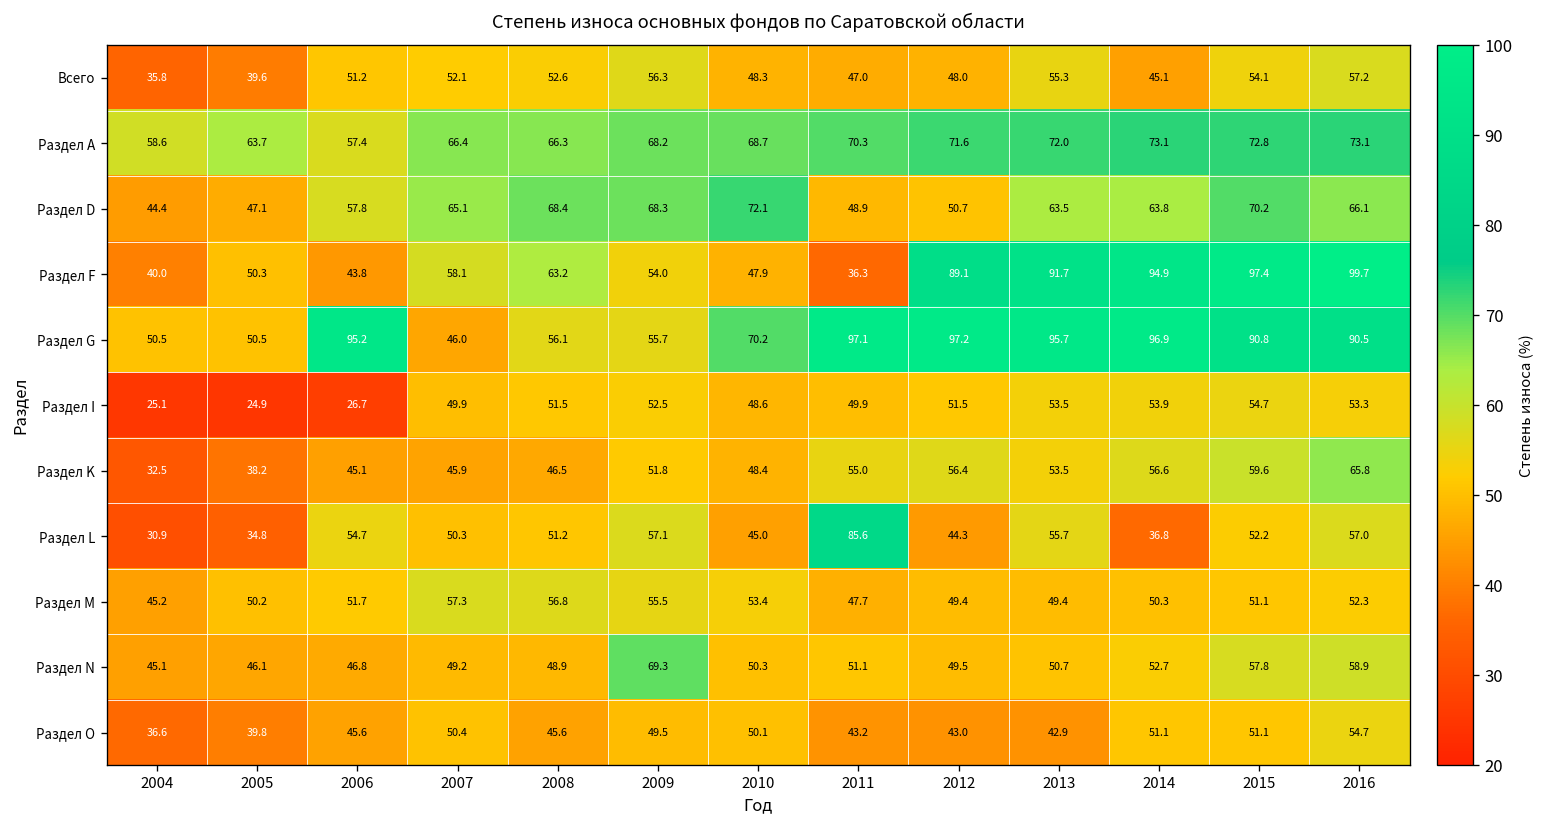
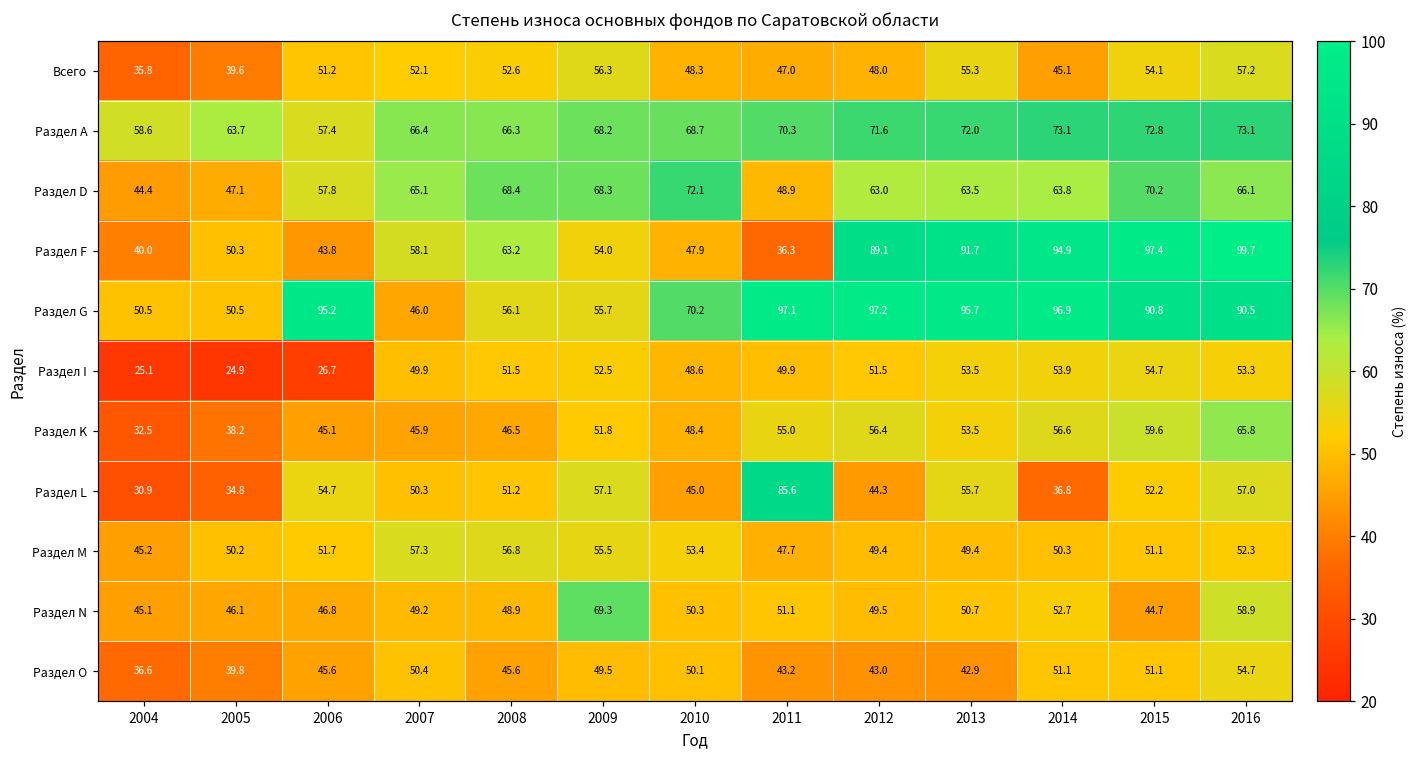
Раздел D, 2012: 50.7 -> 63.0
Раздел N, 2015: 57.8 -> 44.7
